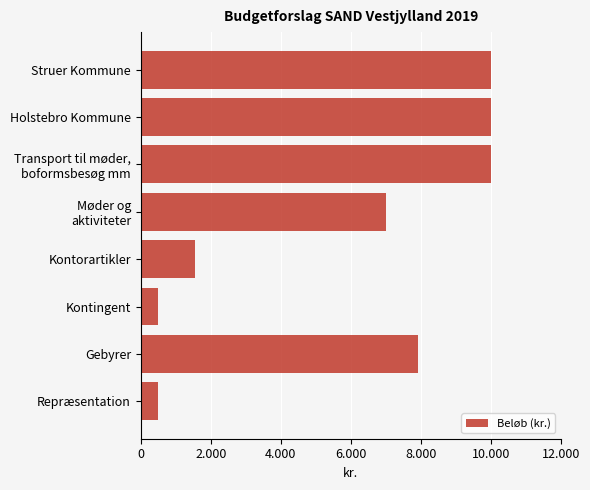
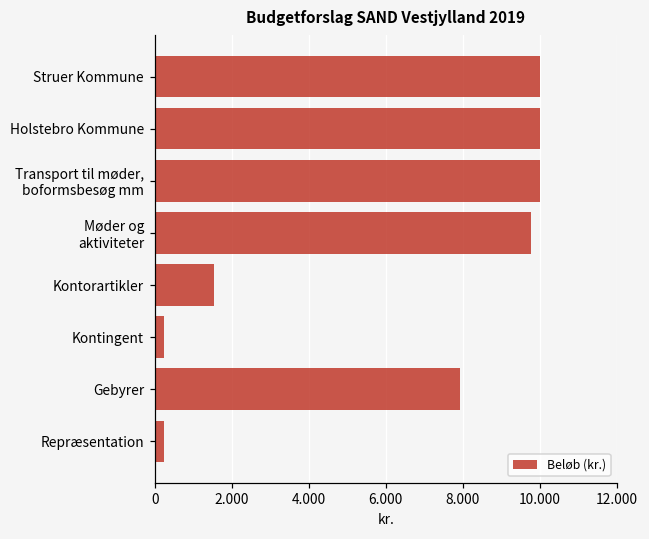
Møder og aktiviteter: 7.0 -> 9.8
Kontingent: 0.5 -> 0.2
Repræsentation: 0.5 -> 0.2
